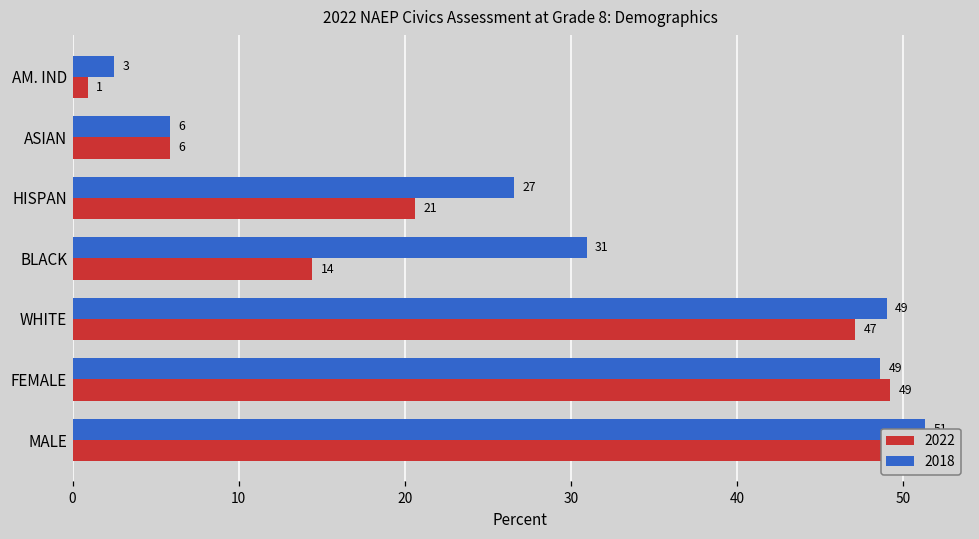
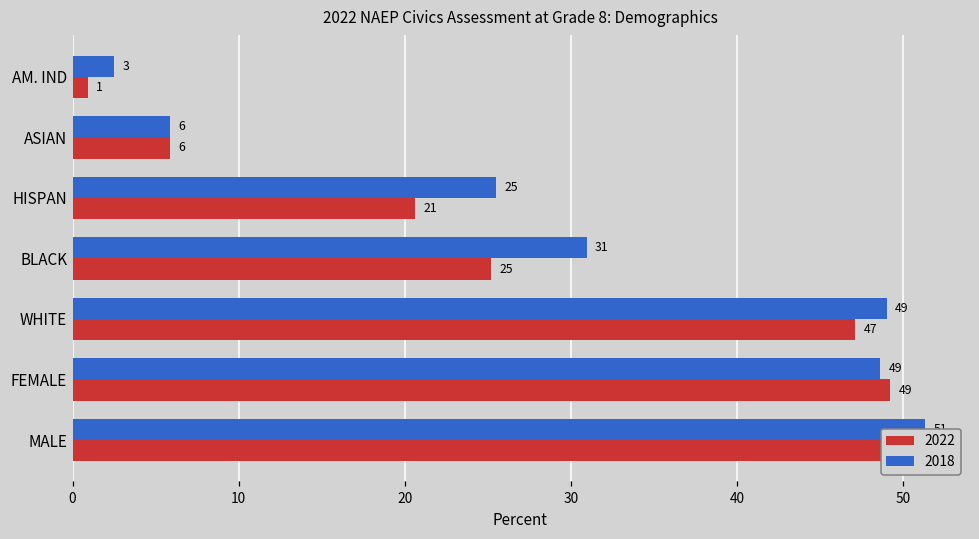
2018, HISPAN: 27 -> 25
2022, BLACK: 14 -> 25
